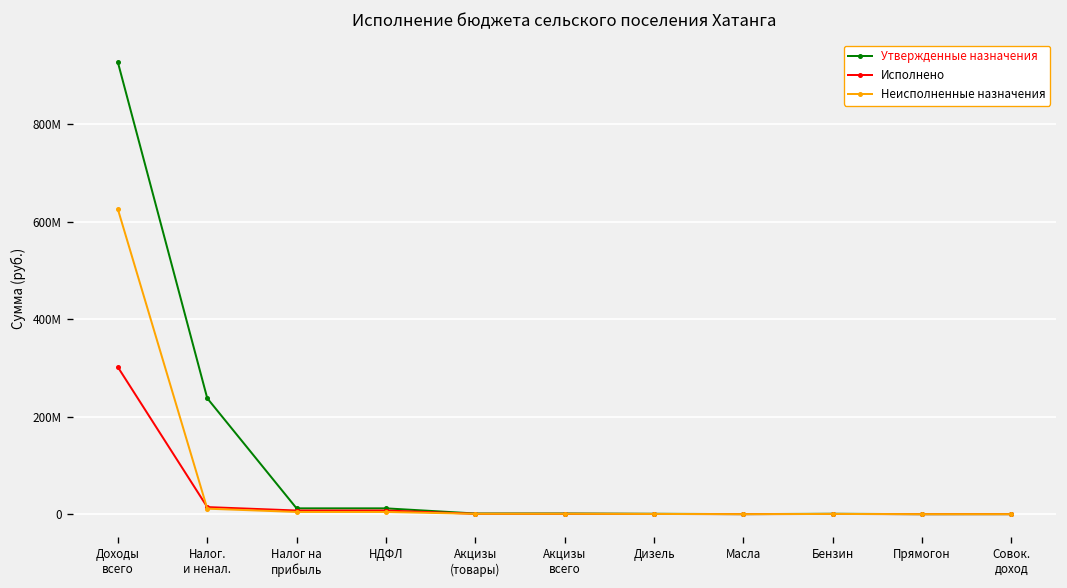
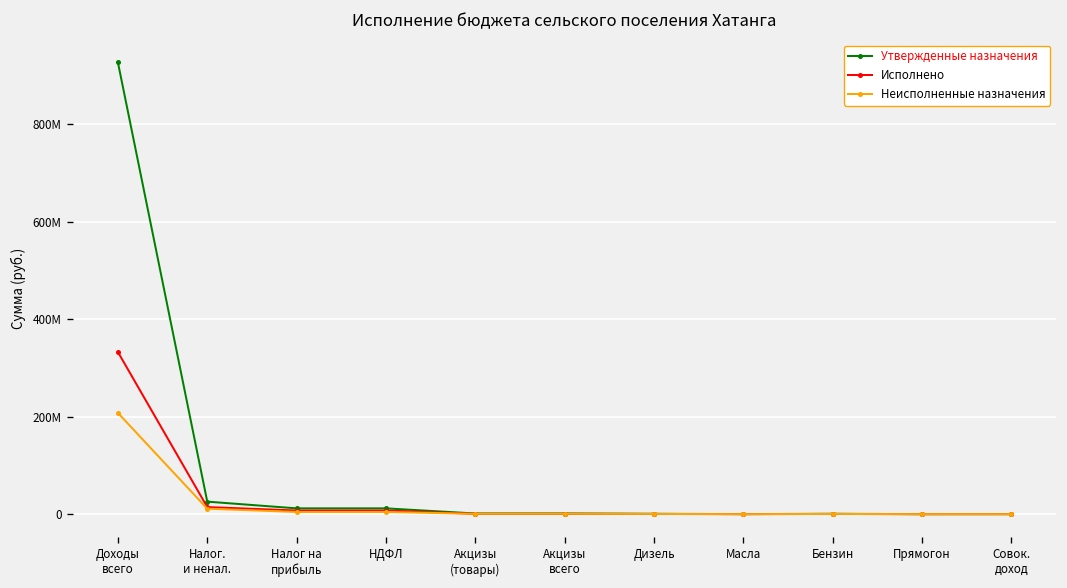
Исполнено, Доходы всего: 300000000 -> 330000000
Неисполненные назначения, Доходы всего: 630000000 -> 210000000
Утвержденные назначения, Налог. и ненал.: 240000000 -> 30000000
